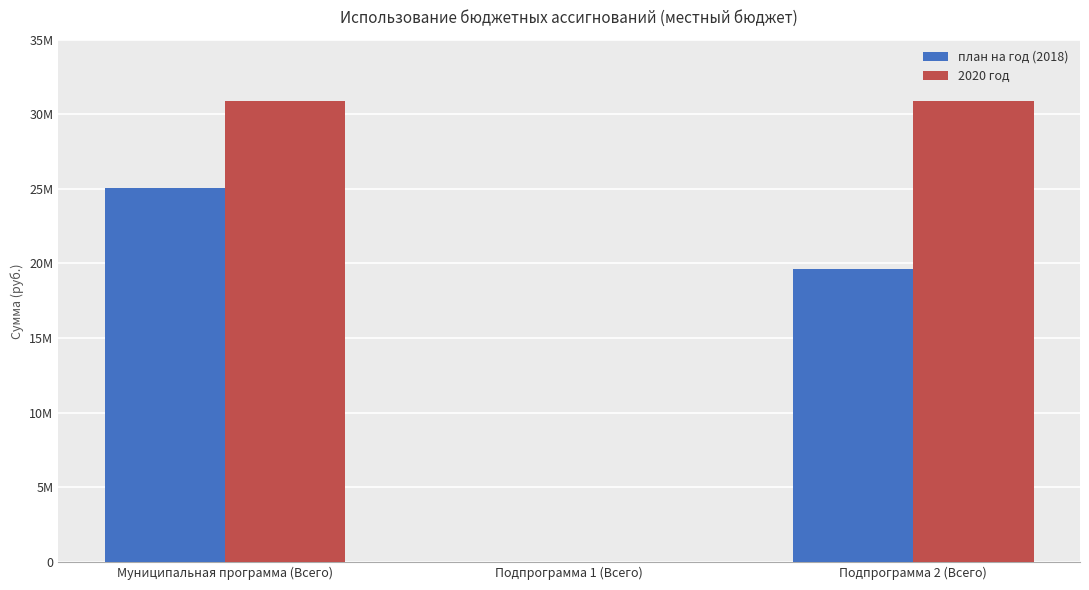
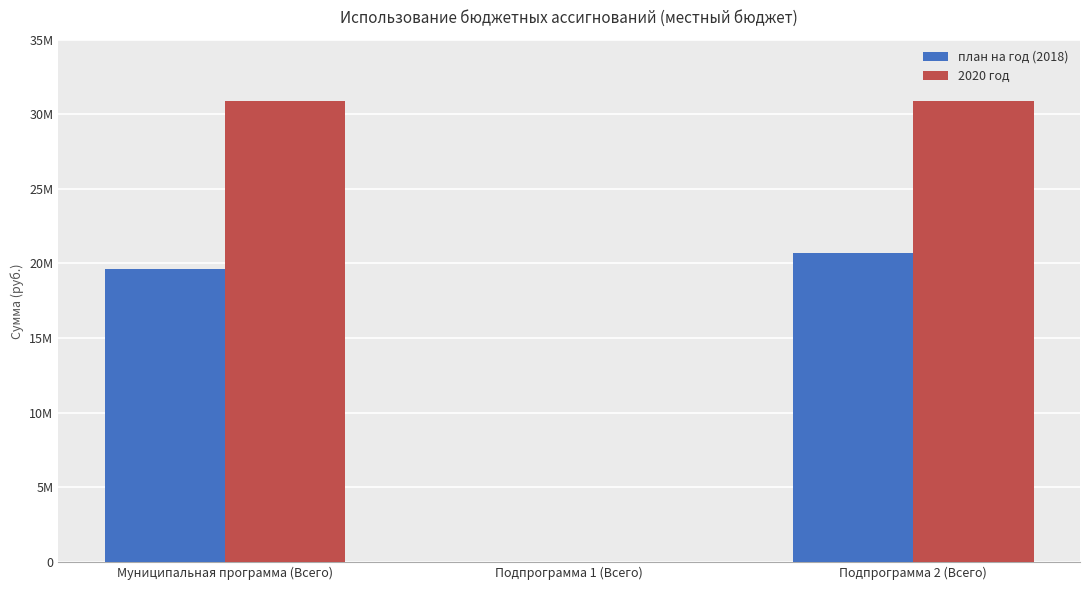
план на год (2018), Муниципальная программа (Всего): 25100000 -> 19600000
план на год (2018), Подпрограмма 2 (Всего): 19600000 -> 20700000
